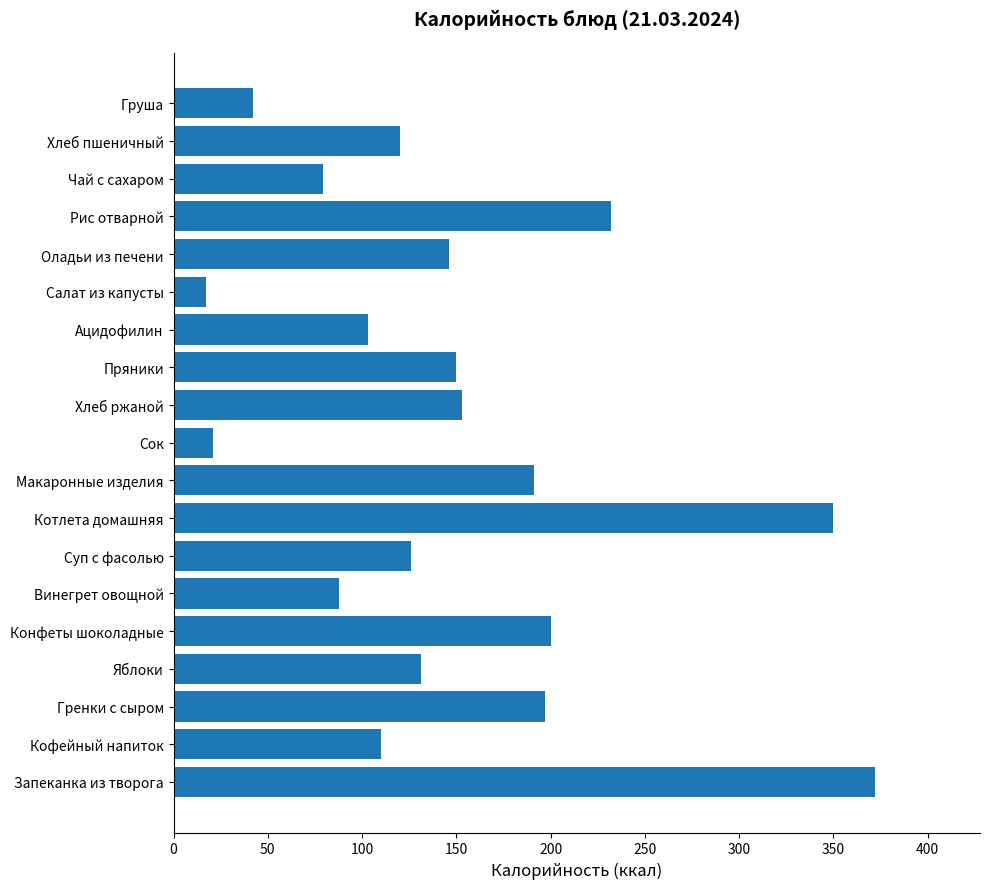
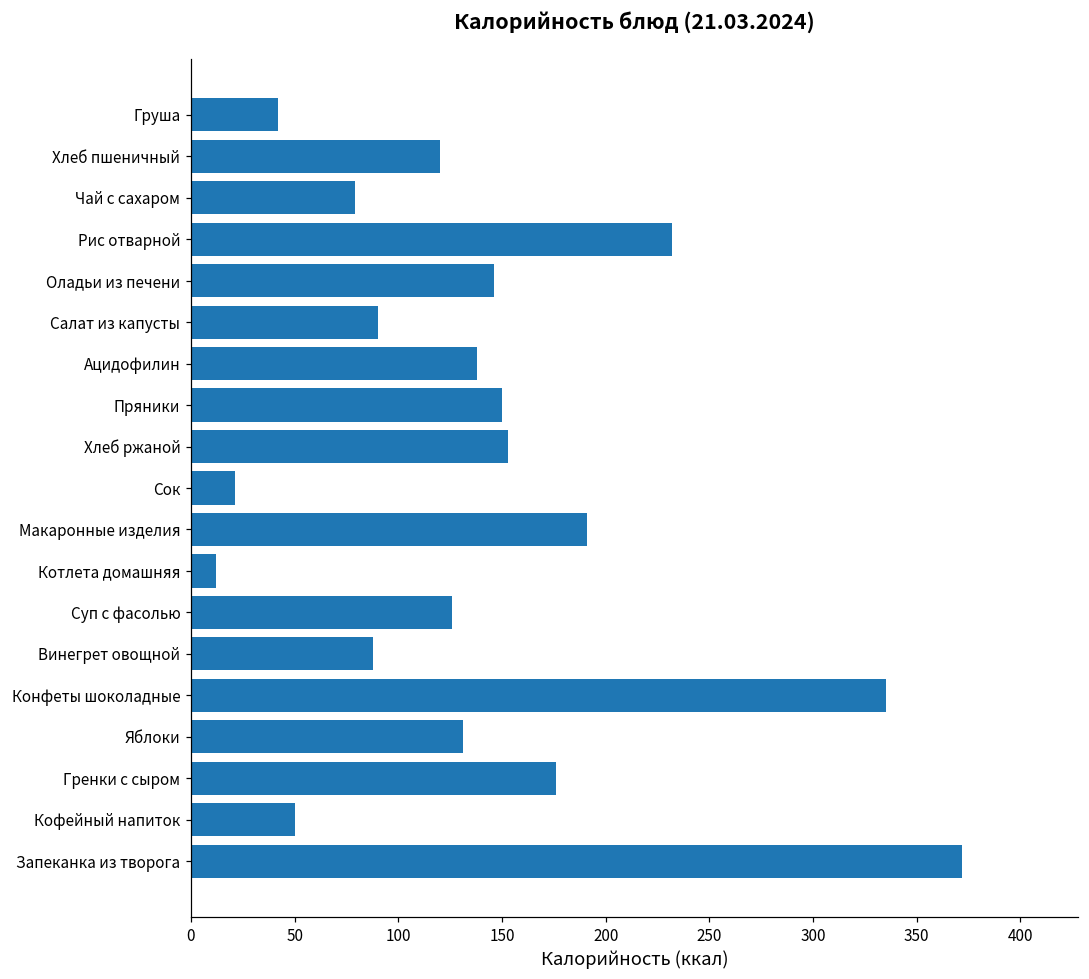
Салат из капусты: 17 -> 90
Ацидофилин: 103 -> 138
Котлета домашняя: 350 -> 12
Конфеты шоколадные: 200 -> 335
Гренки с сыром: 197 -> 176
Кофейный напиток: 110 -> 50
